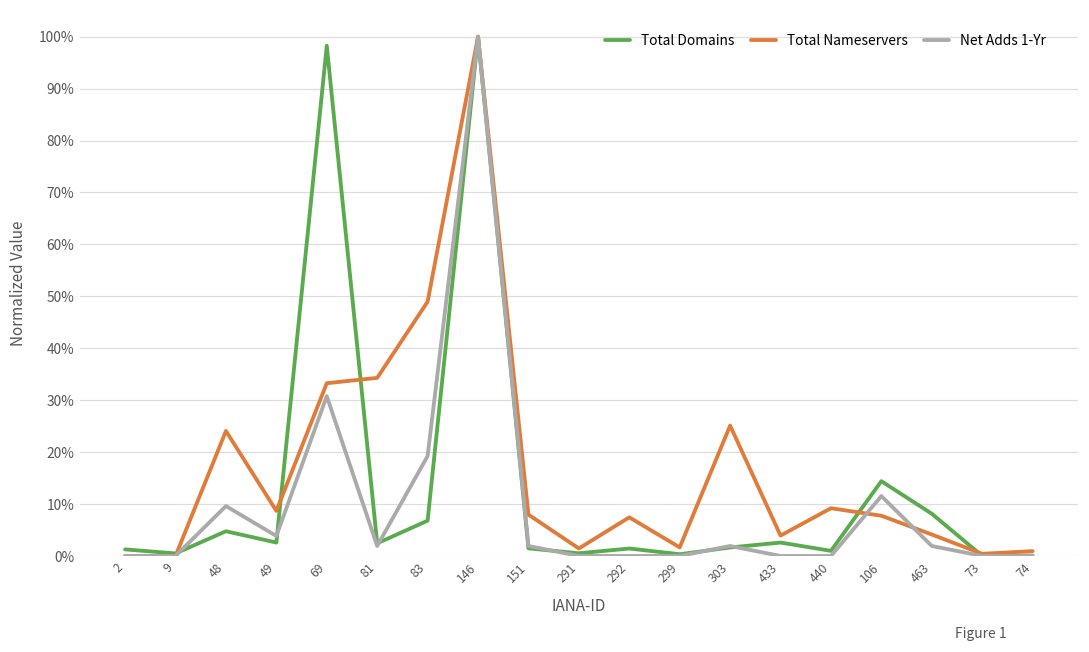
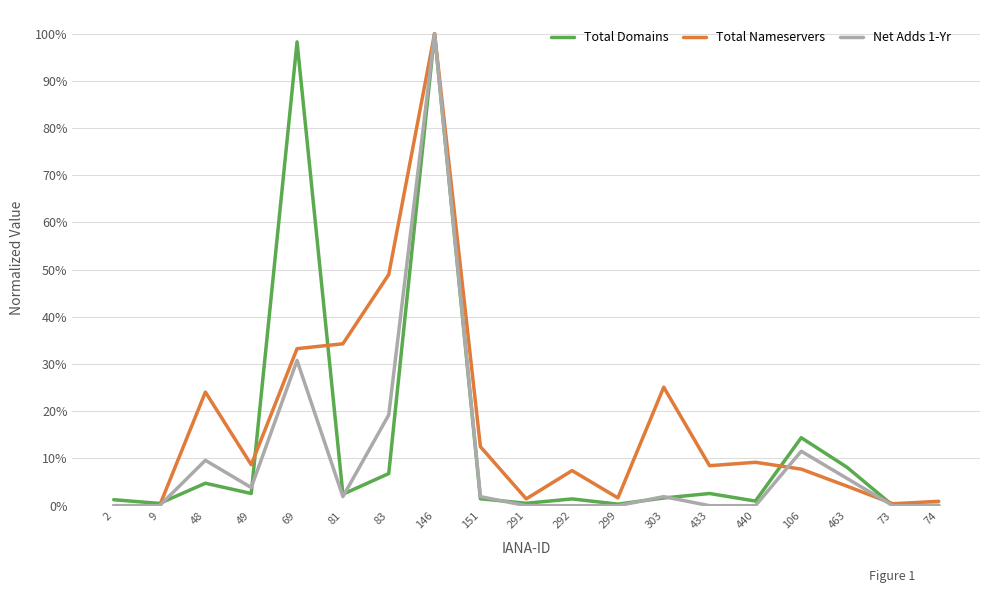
Total Nameservers, 151: 8% -> 13%
Total Nameservers, 433: 4% -> 8%
Net Adds 1-Yr, 463: 2% -> 6%
